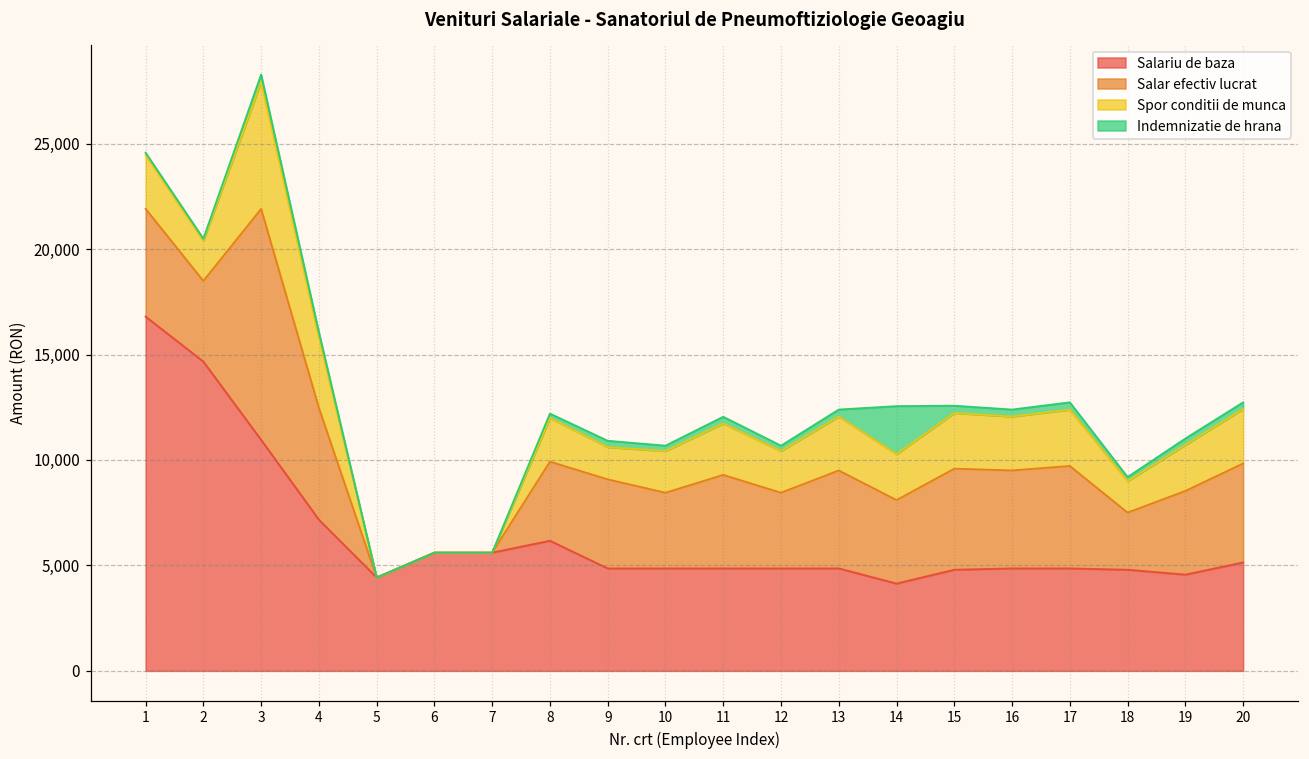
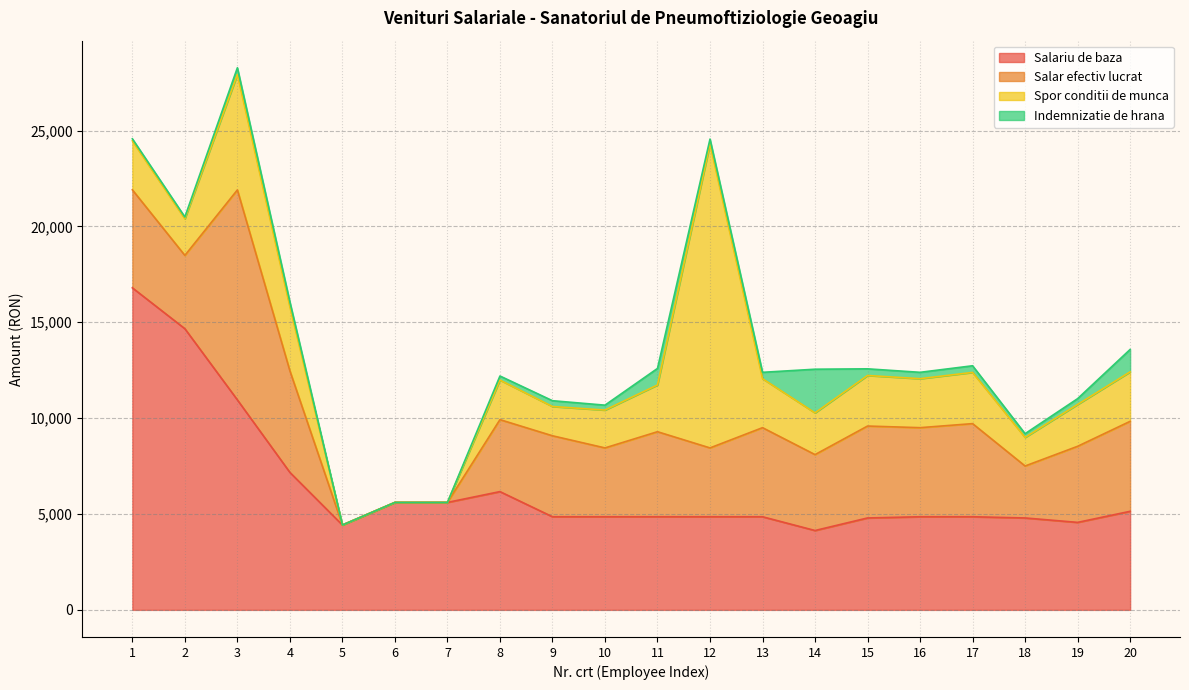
Indemnizatie de hrana, 11: 300 -> 900
Spor conditii de munca, 12: 2,000 -> 15,900
Indemnizatie de hrana, 20: 300 -> 1,200
